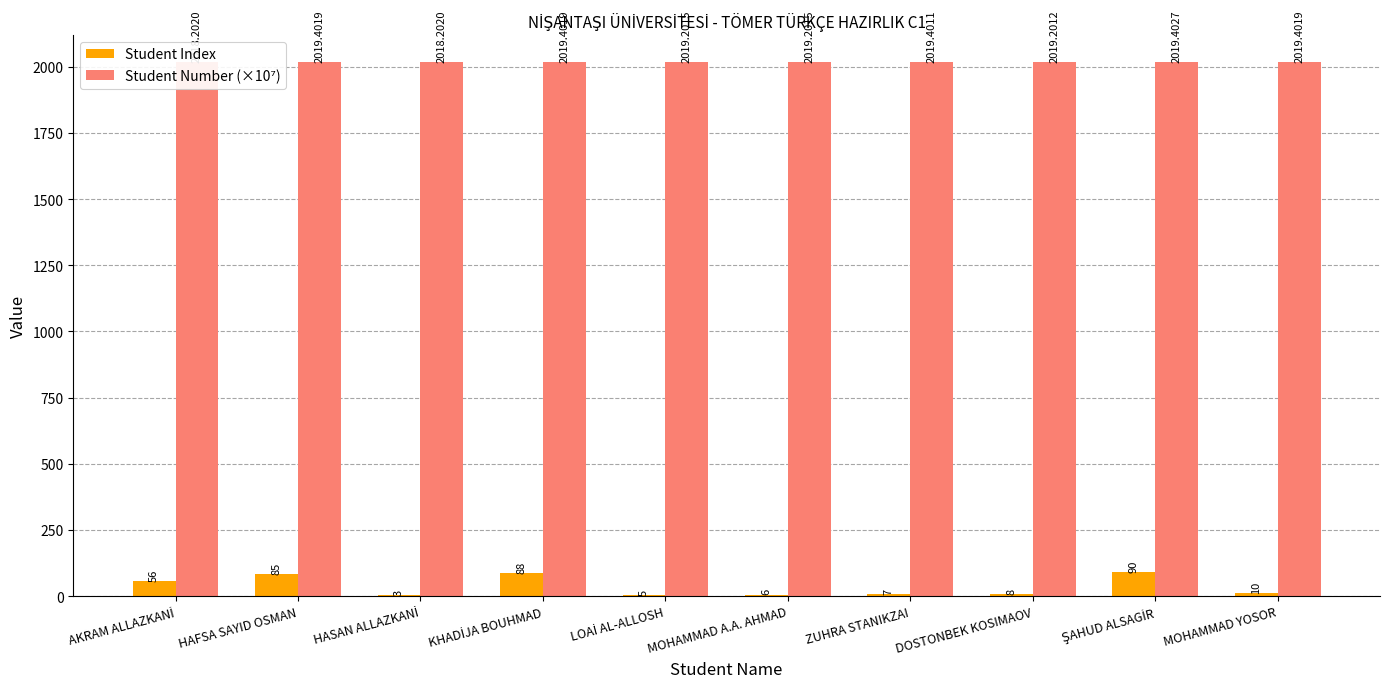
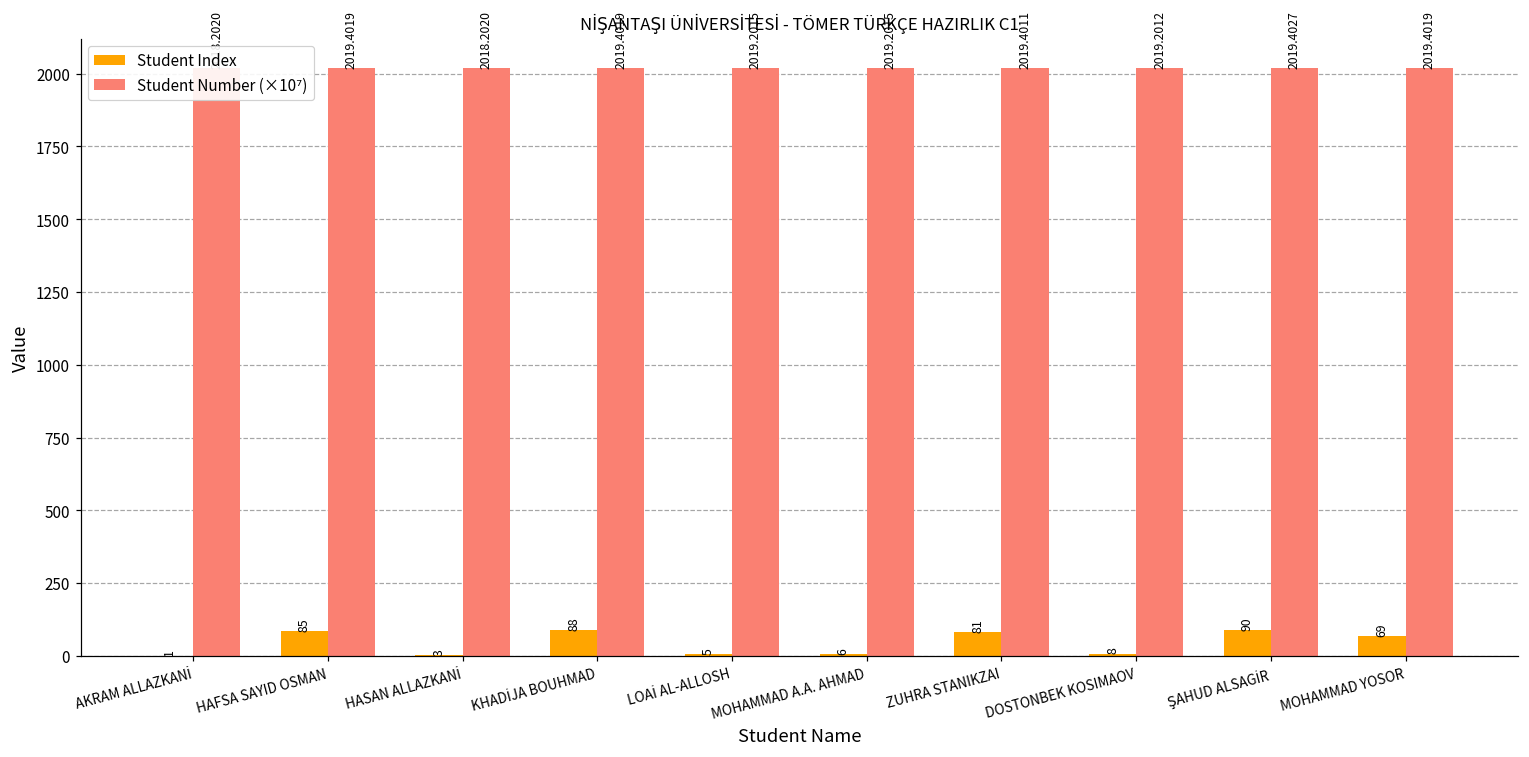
Student Index, AKRAM ALLAZKANİ: 56 -> 1
Student Index, ZUHRA STANIKZAI: 7 -> 81
Student Index, MOHAMMAD YOSOR: 10 -> 69
